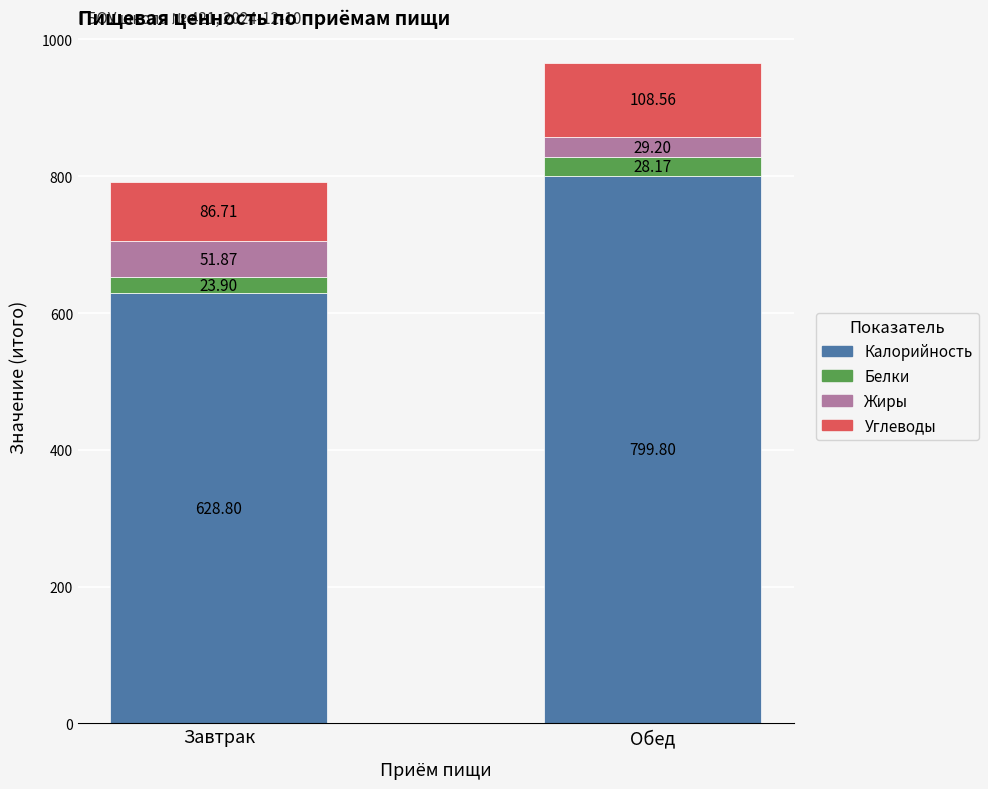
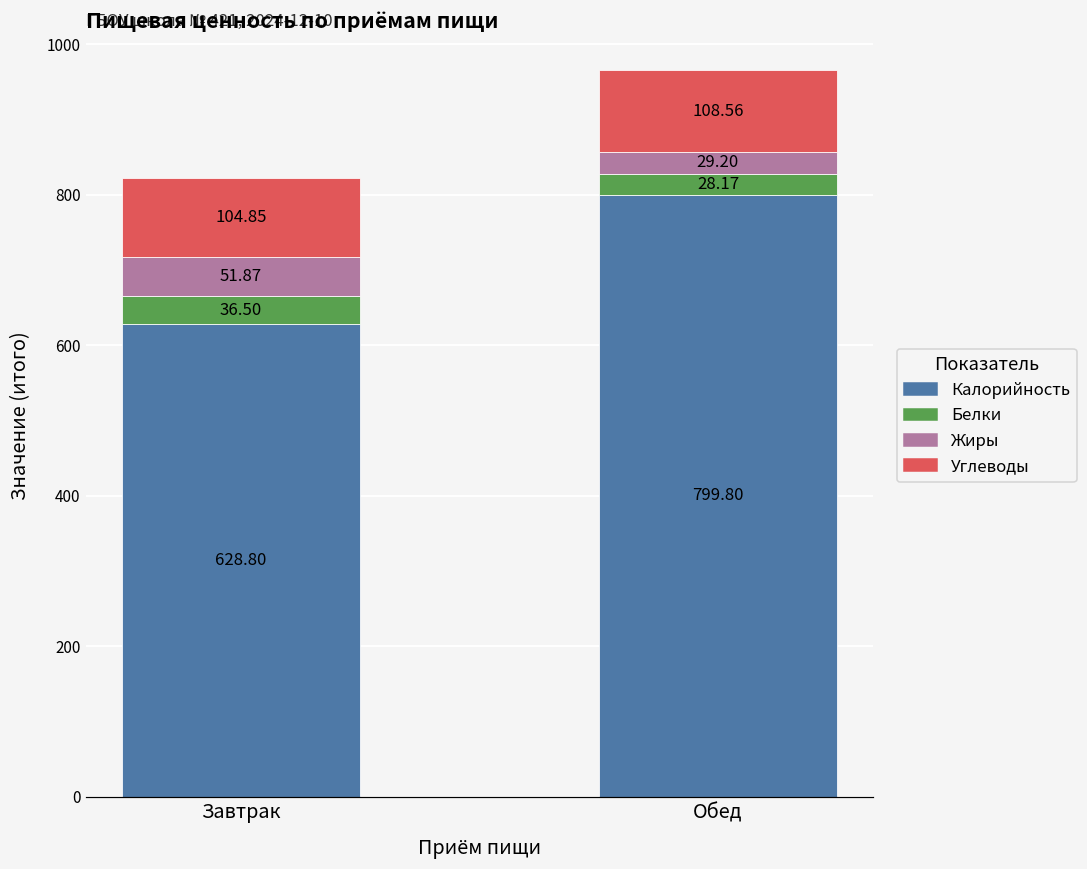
Белки, Завтрак: 23.90 -> 36.50
Углеводы, Завтрак: 86.71 -> 104.85
